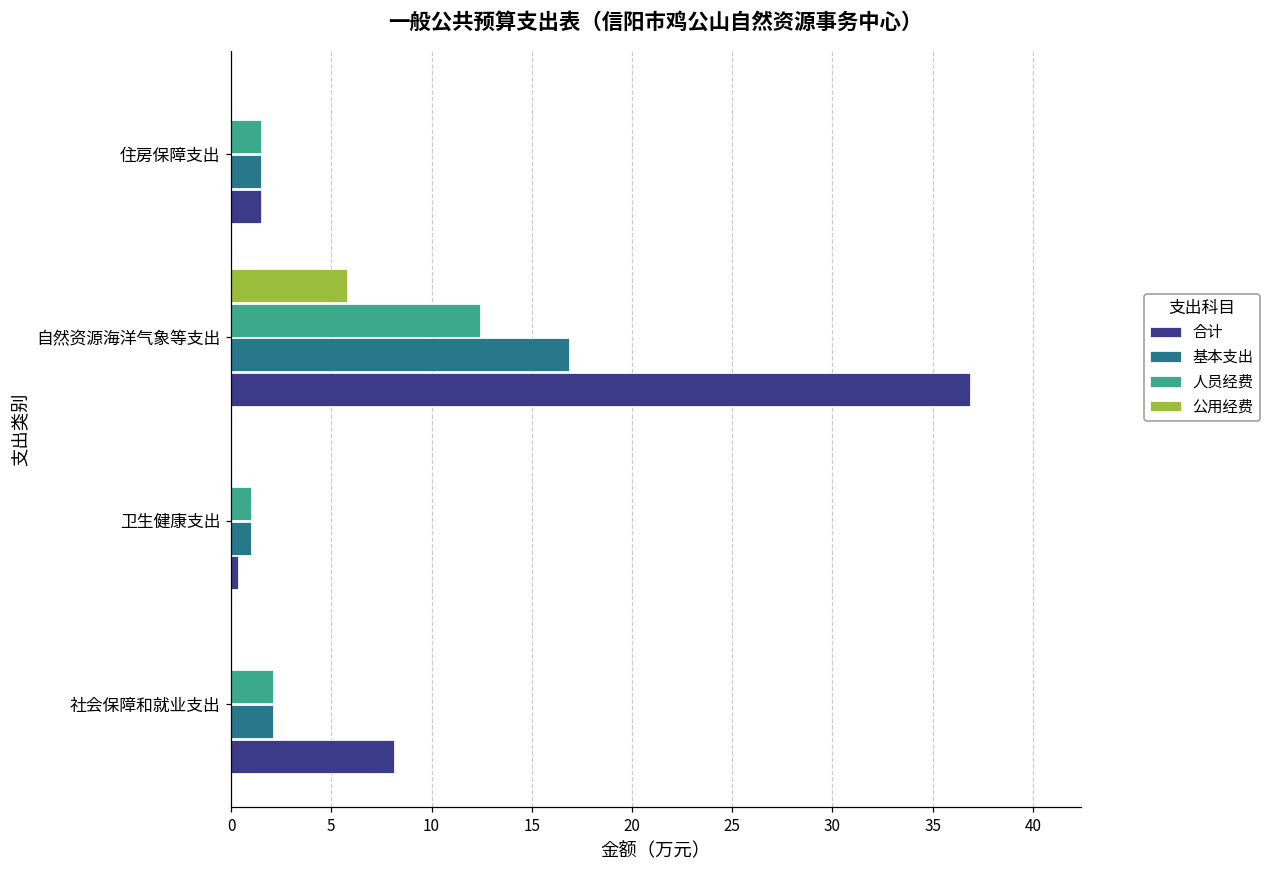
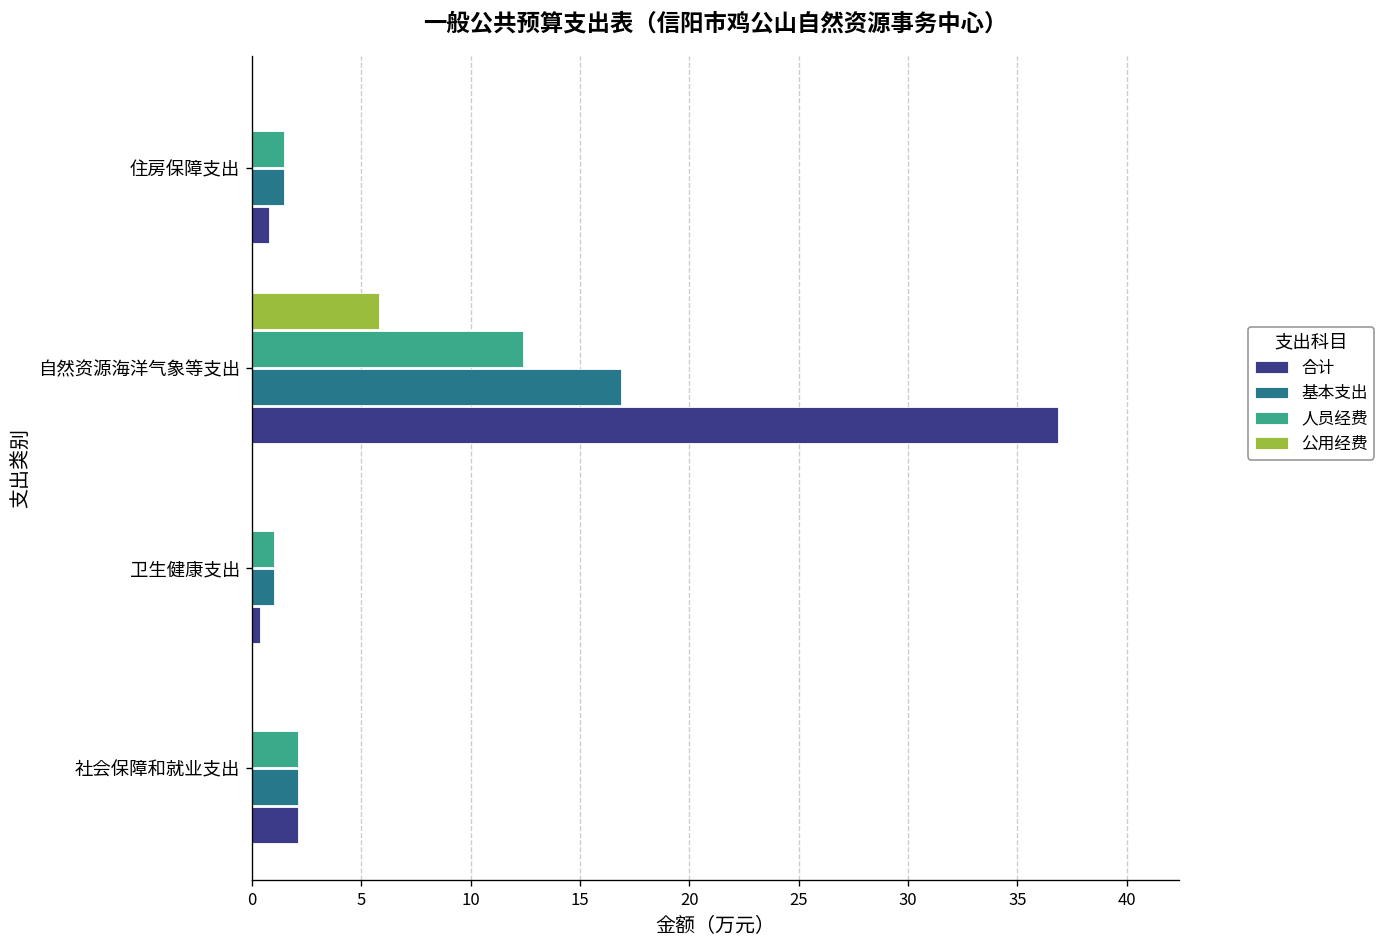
合计, 住房保障支出: 1.5 -> 0.8
合计, 社会保障和就业支出: 8.1 -> 2.1
